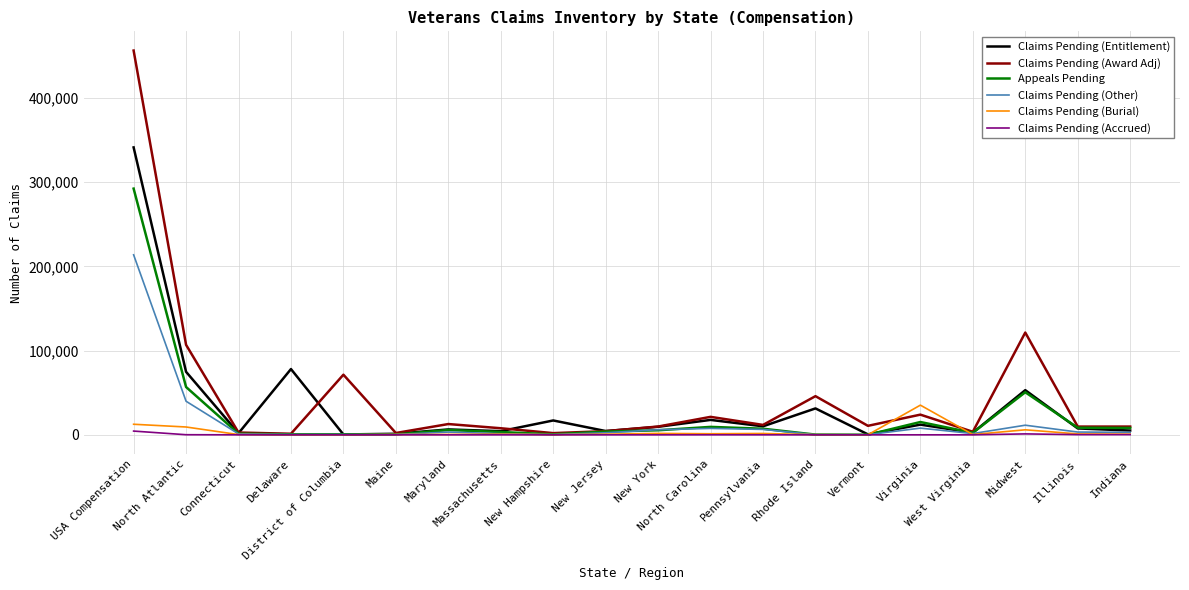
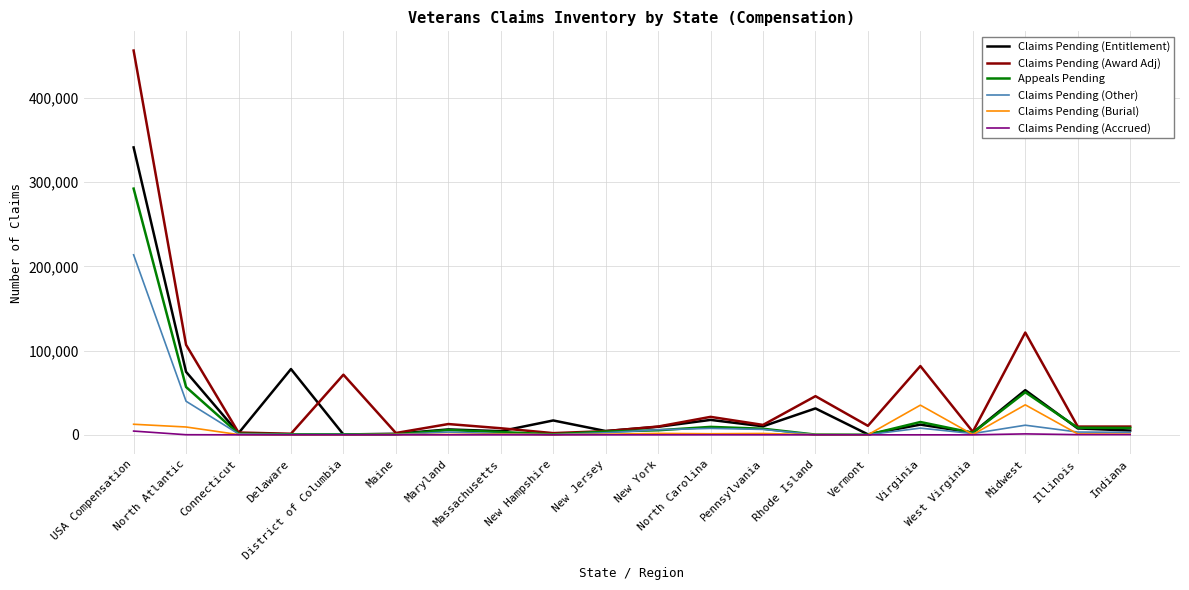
Claims Pending (Award Adj), Virginia: 20,000 -> 80,000
Claims Pending (Burial), Midwest: 10,000 -> 40,000
